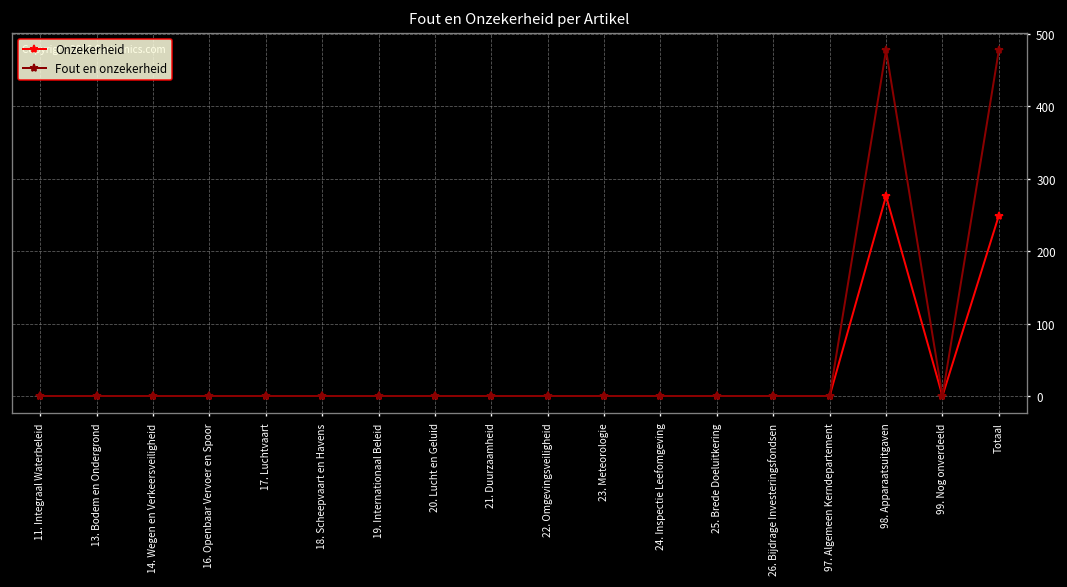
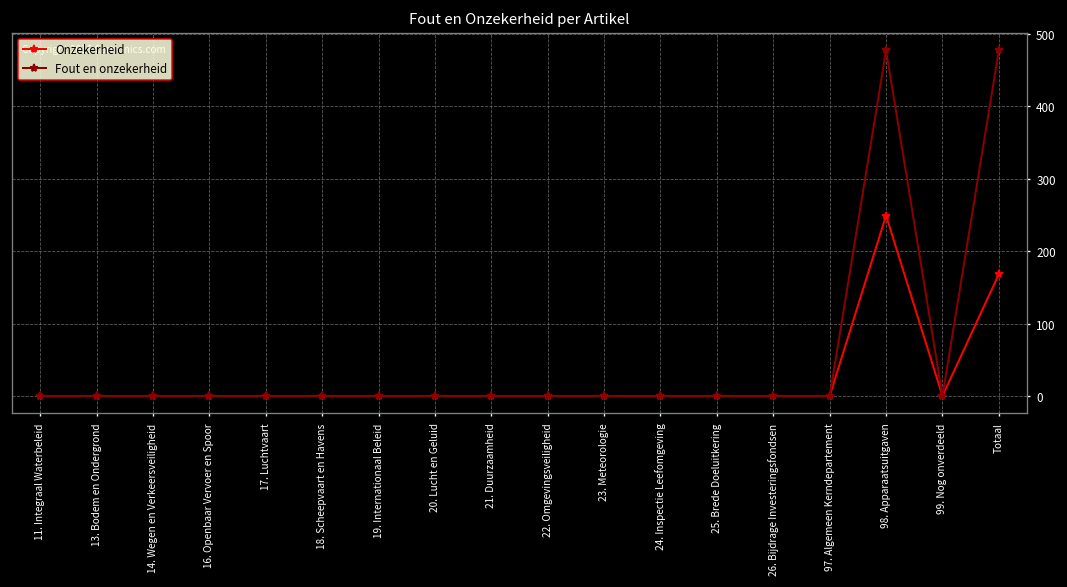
Onzekerheid, 98. Apparaatsuitgaven: 280 -> 250
Onzekerheid, Totaal: 250 -> 170
